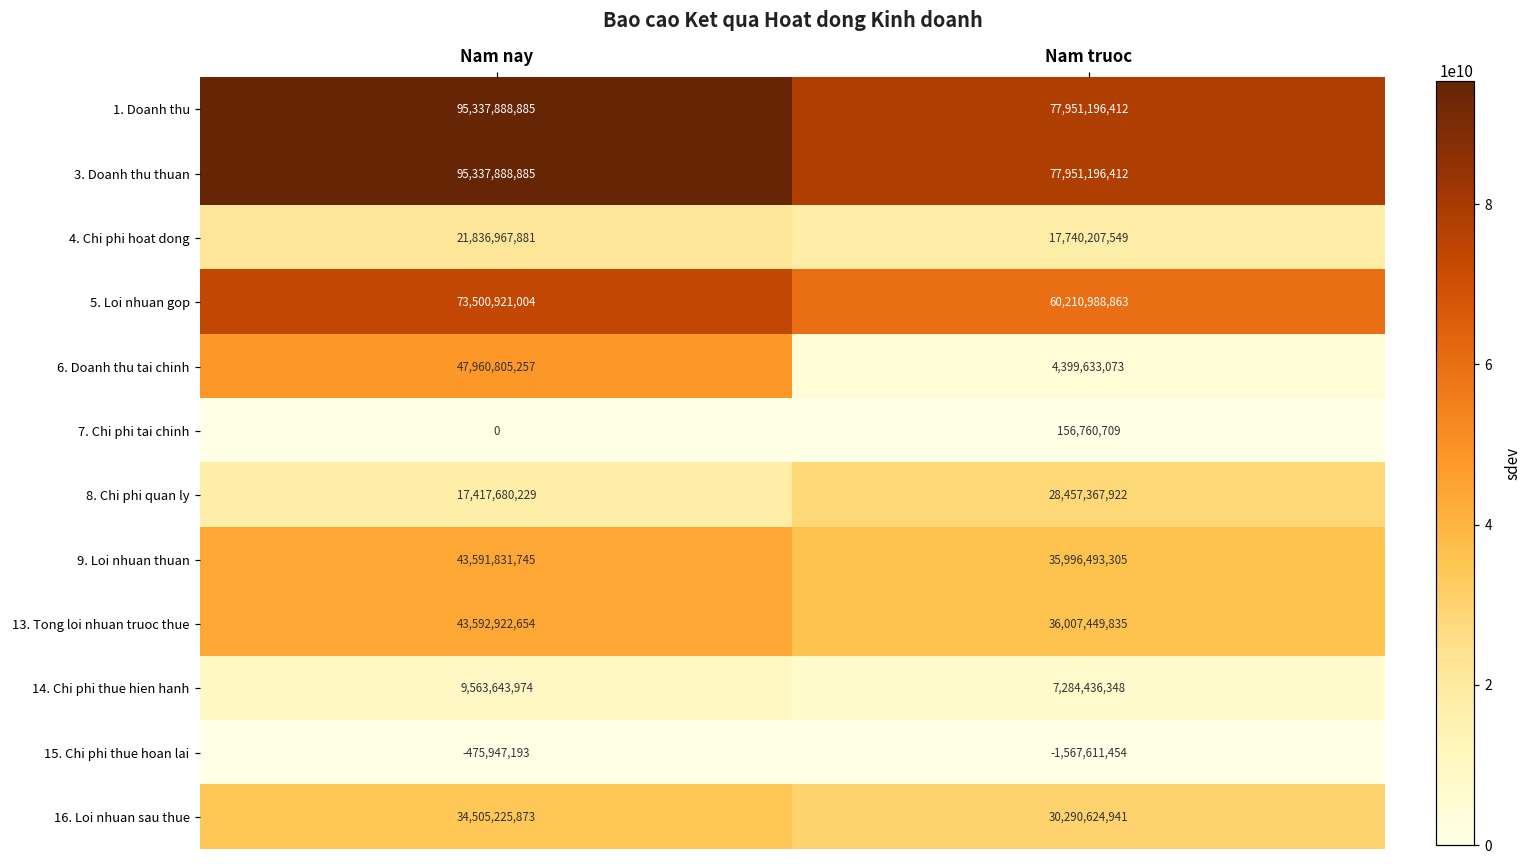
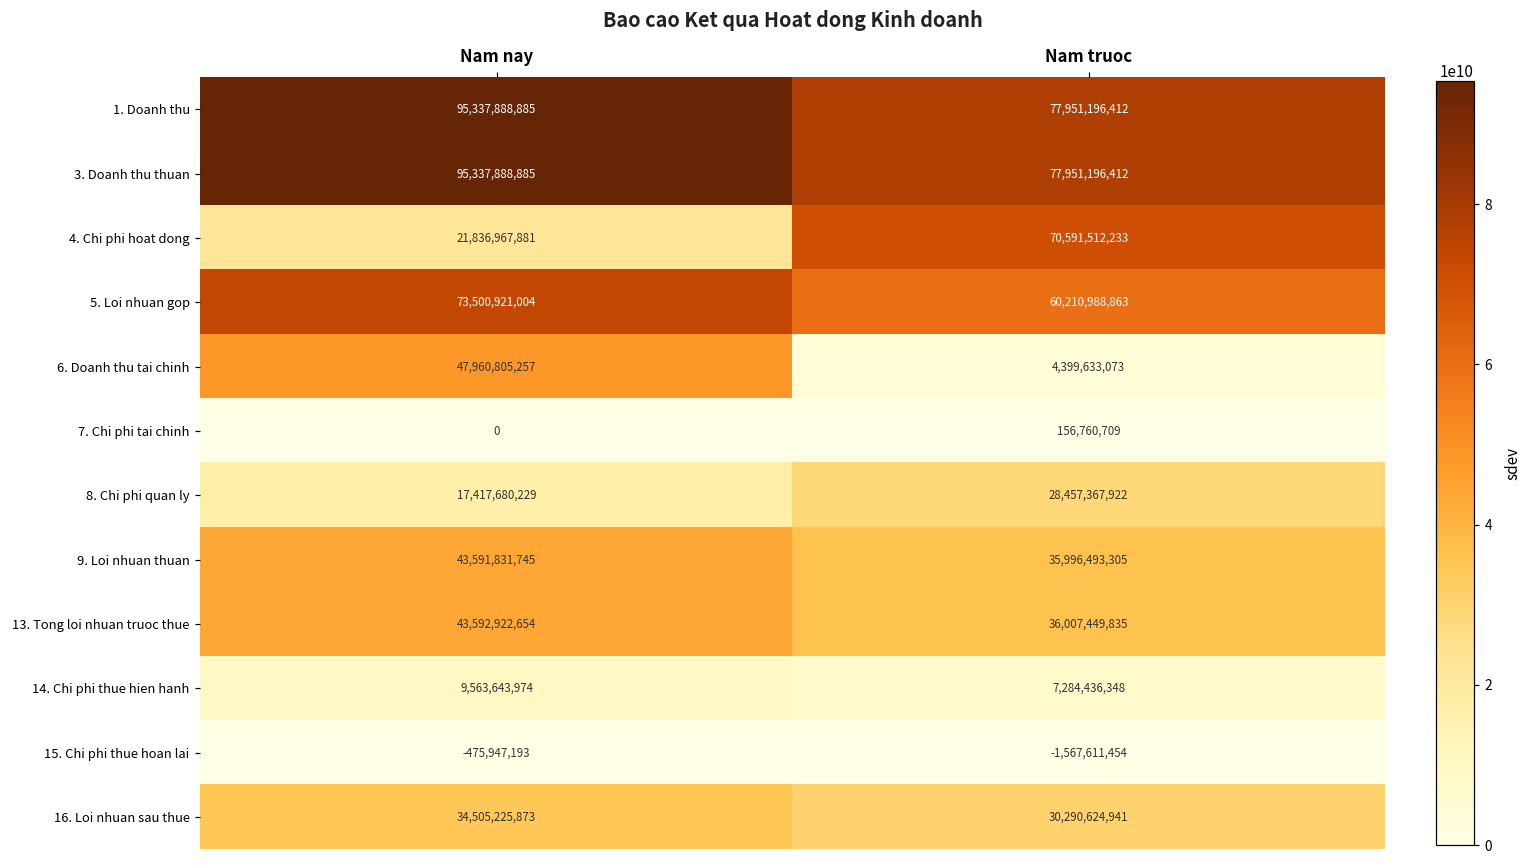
4. Chi phi hoat dong, Nam truoc: 17,740,207,549 -> 70,591,512,233
